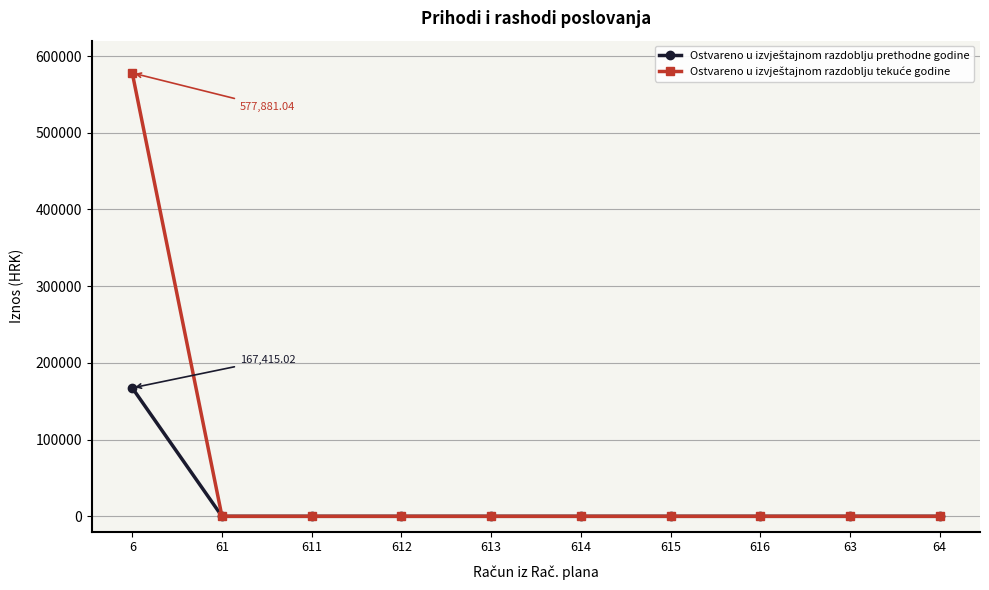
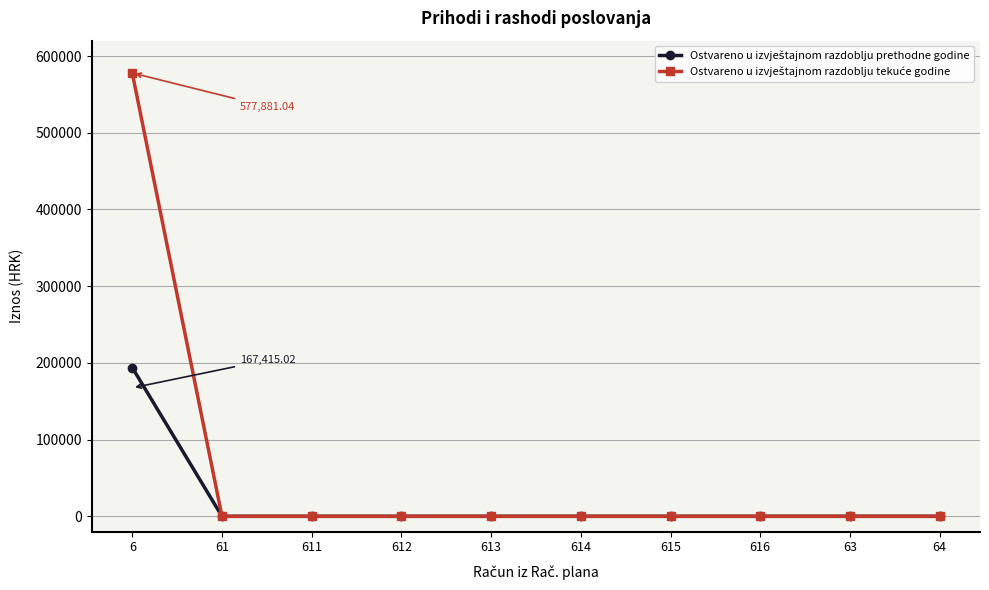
Ostvareno u izvještajnom razdoblju prethodne godine, 6: 170000 -> 190000
